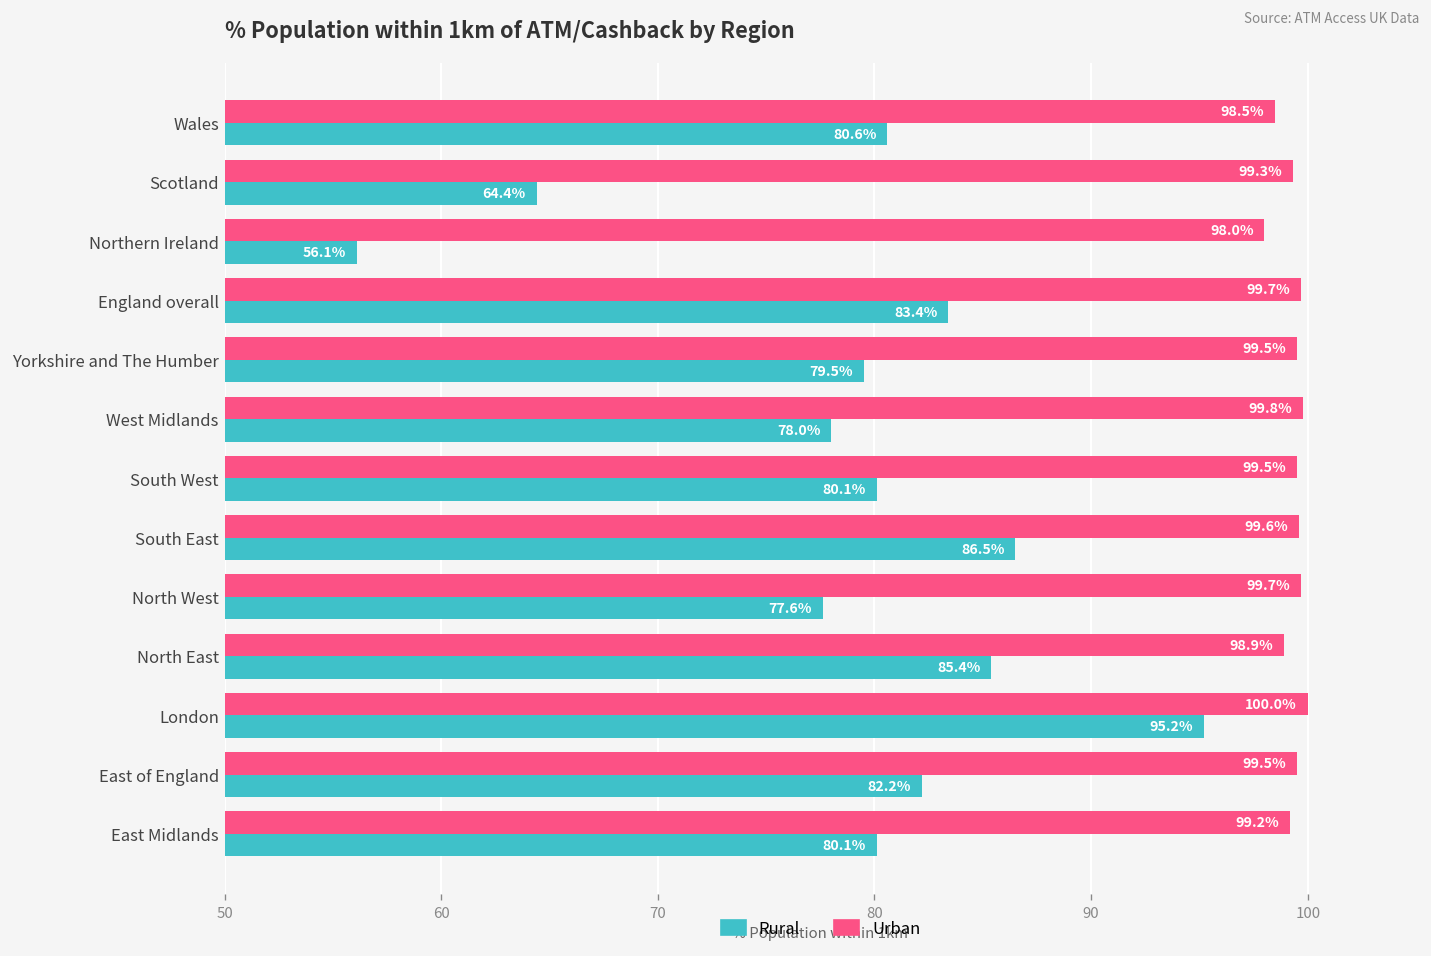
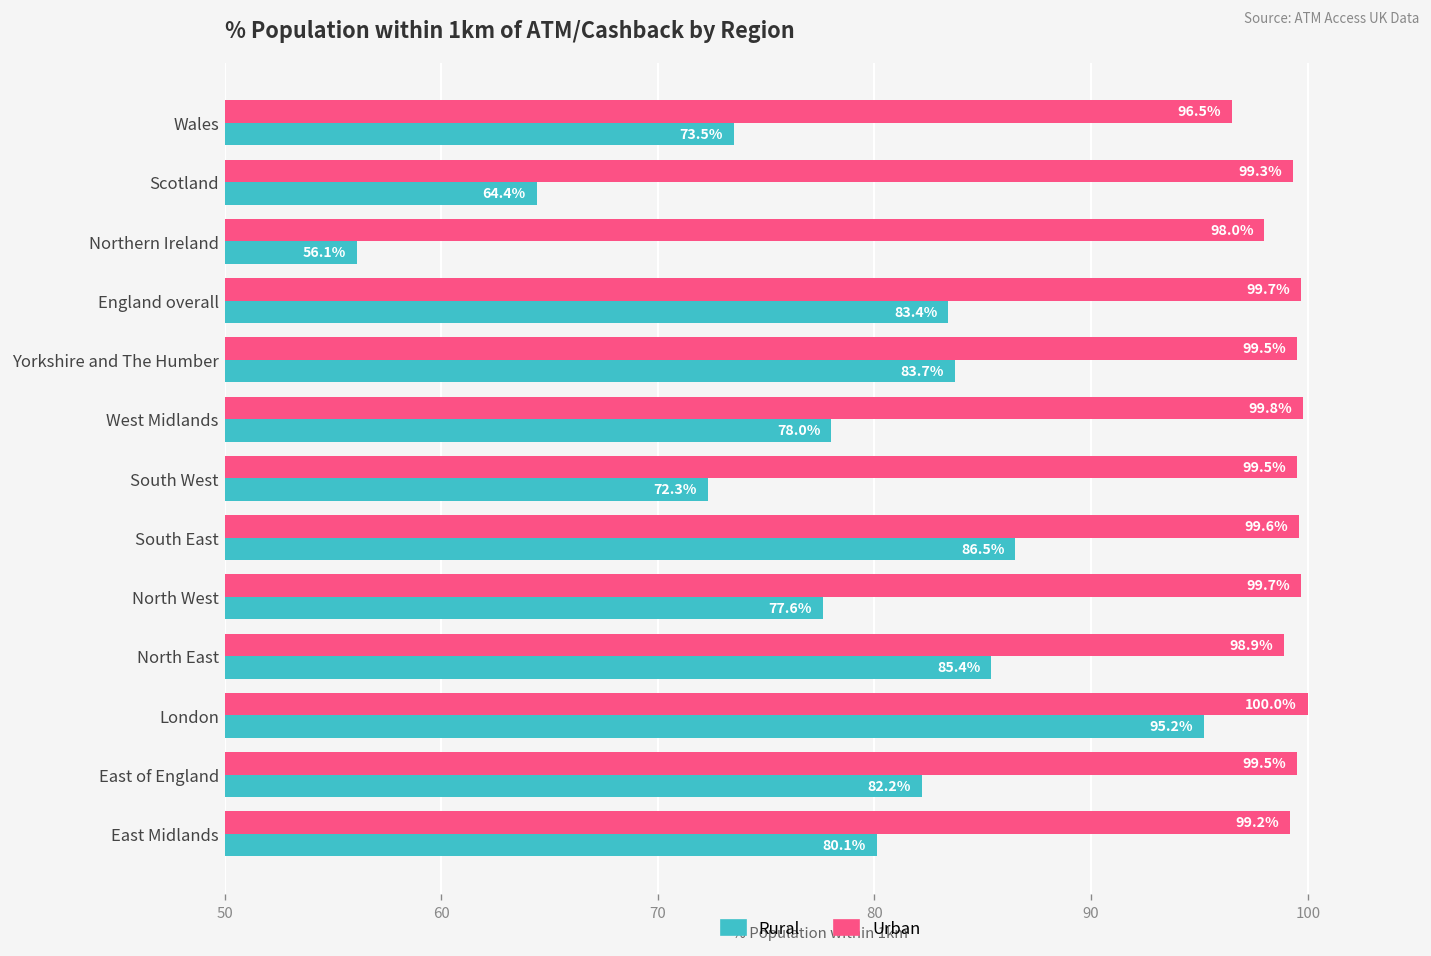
Urban, Wales: 98.5% -> 96.5%
Rural, Wales: 80.6% -> 73.5%
Rural, Yorkshire and The Humber: 79.5% -> 83.7%
Rural, South West: 80.1% -> 72.3%
